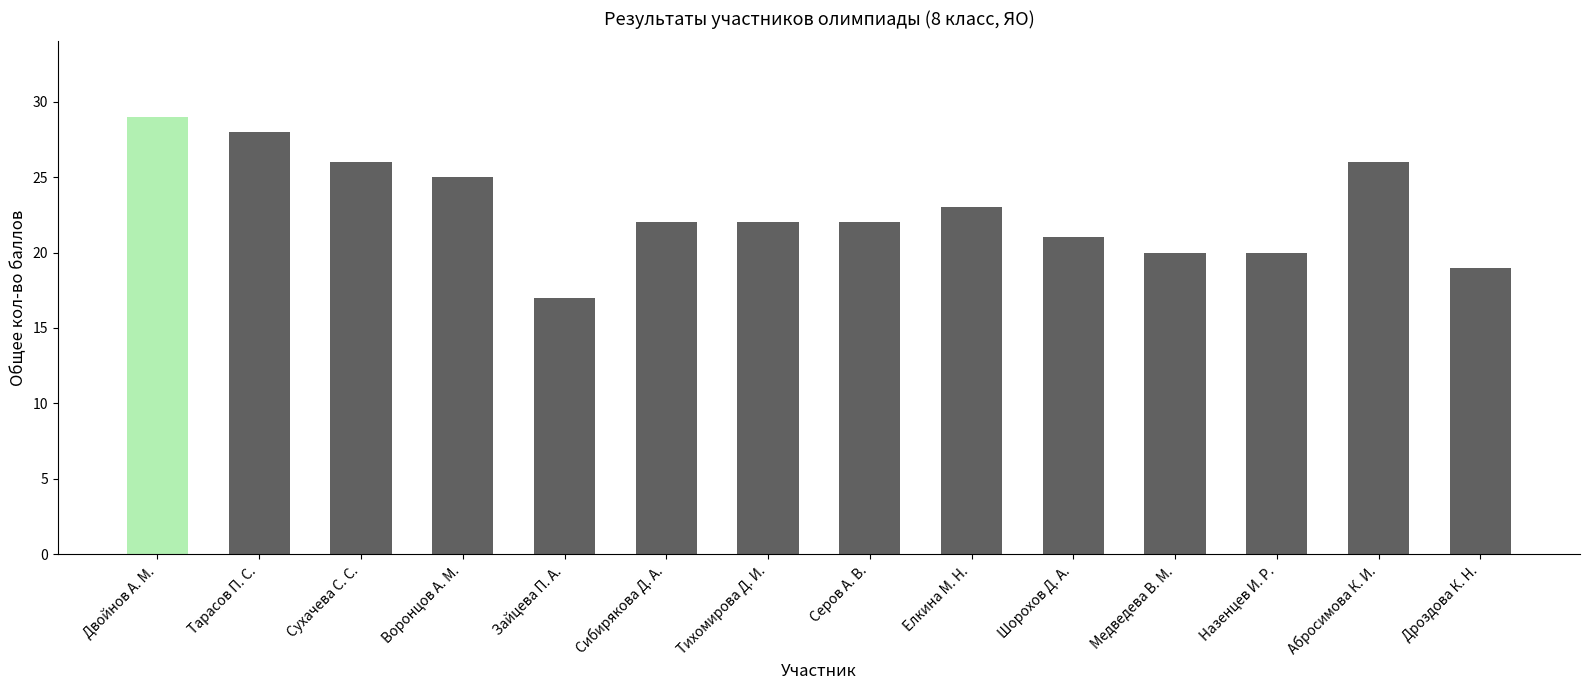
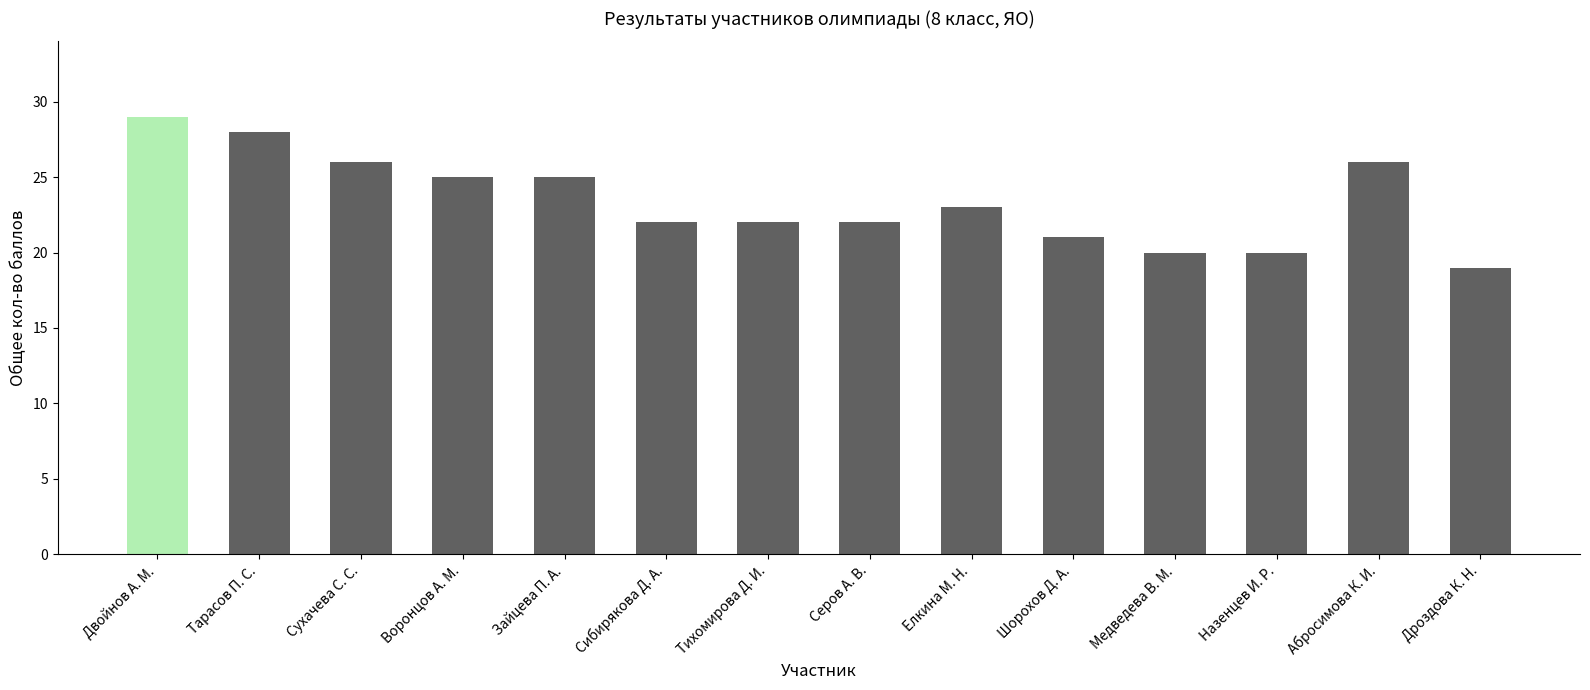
Зайцева П. А.: 17 -> 25
